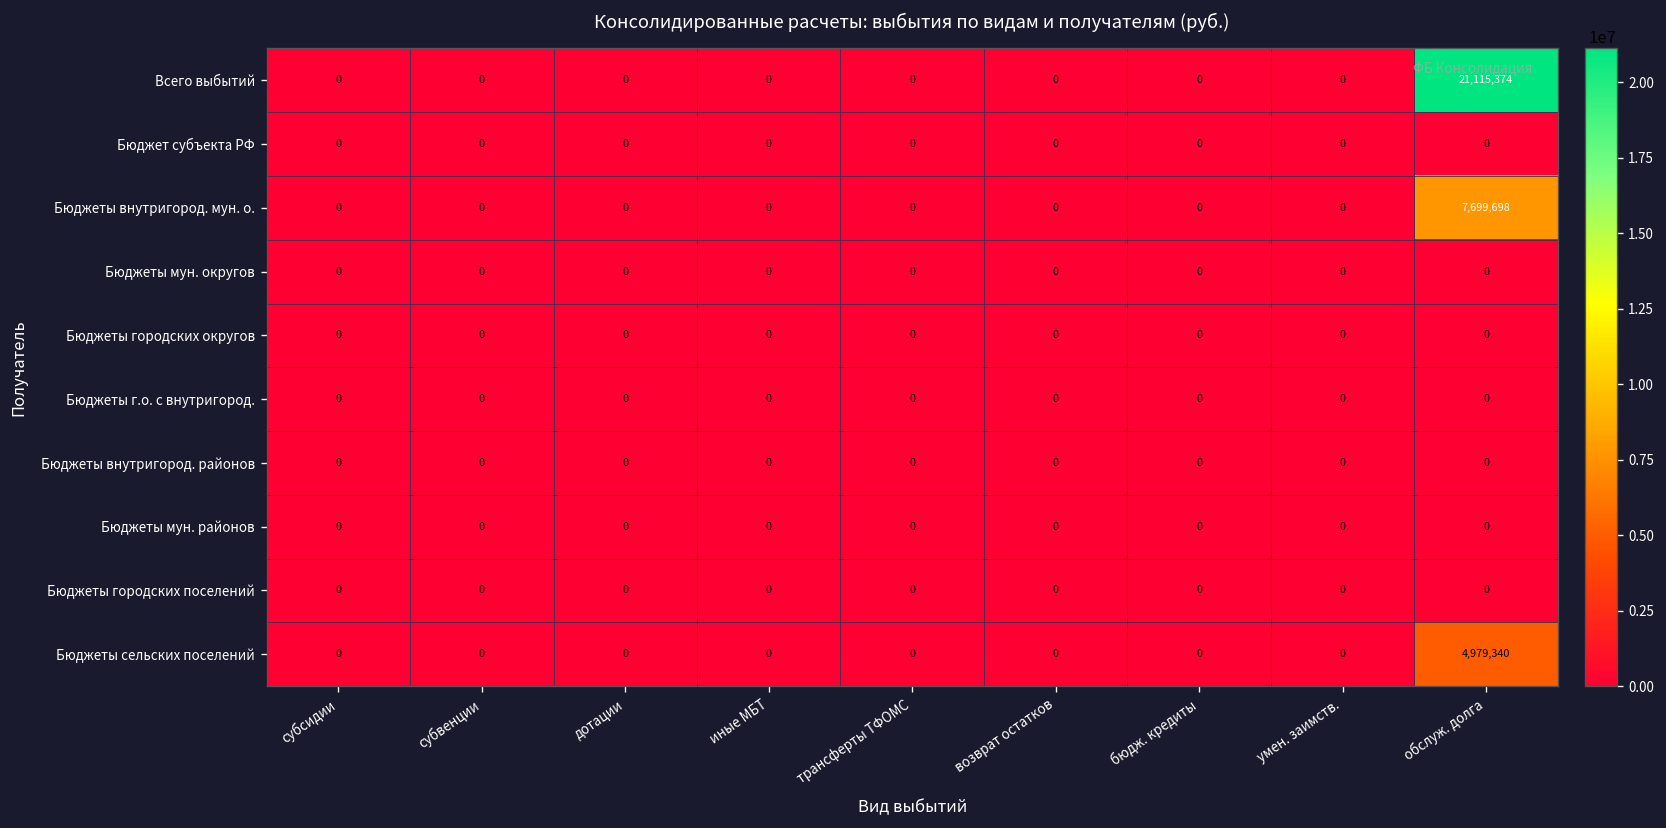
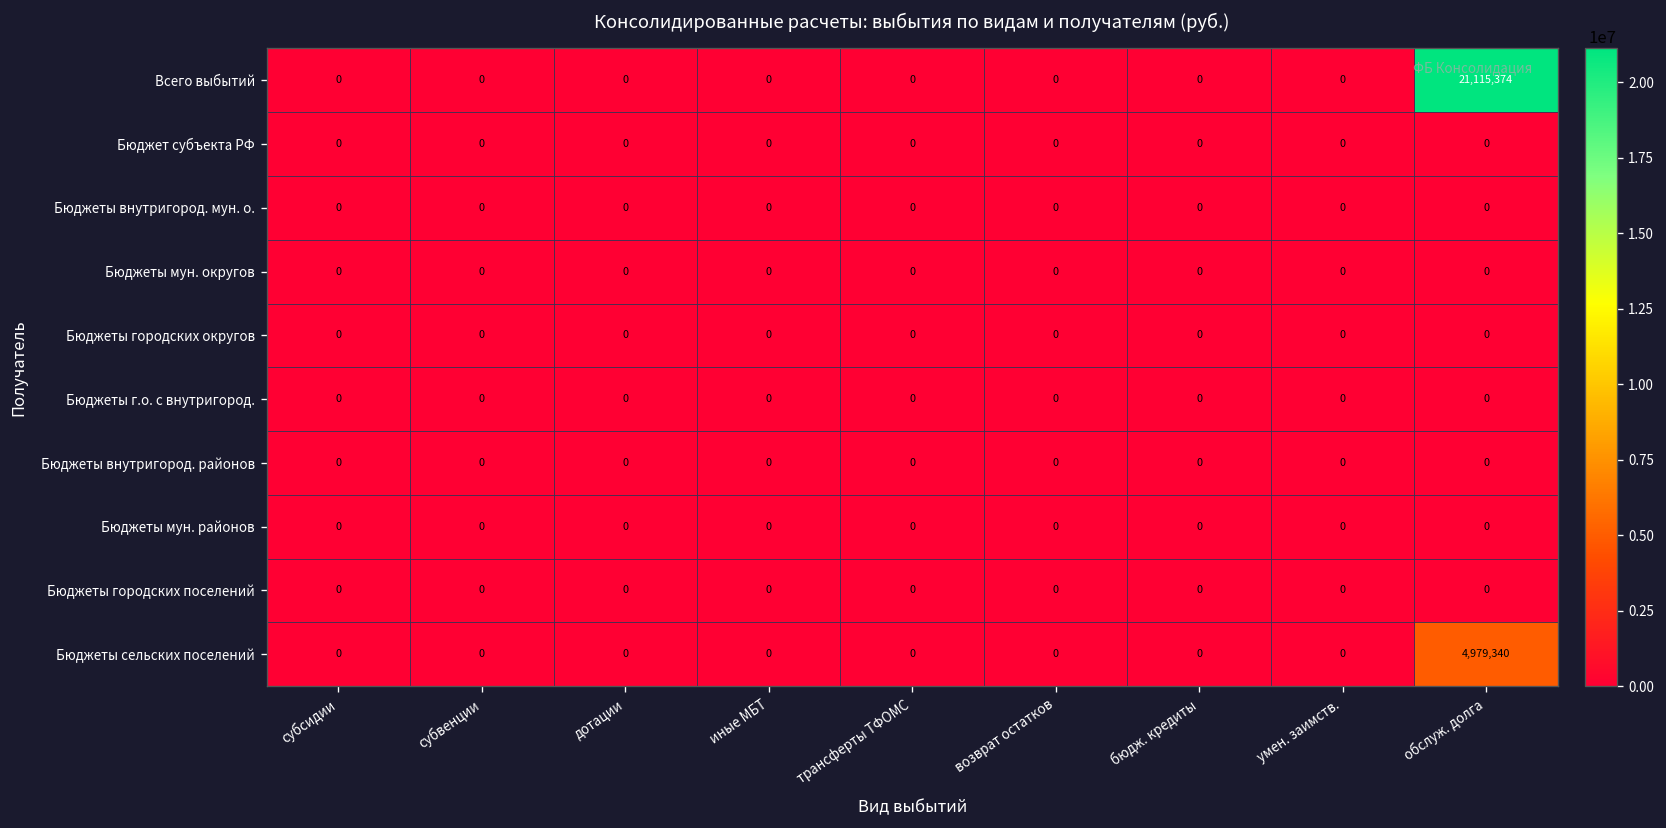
Бюджеты внутригород. мун. о., обслуж. долга: 7,699,698 -> 0
